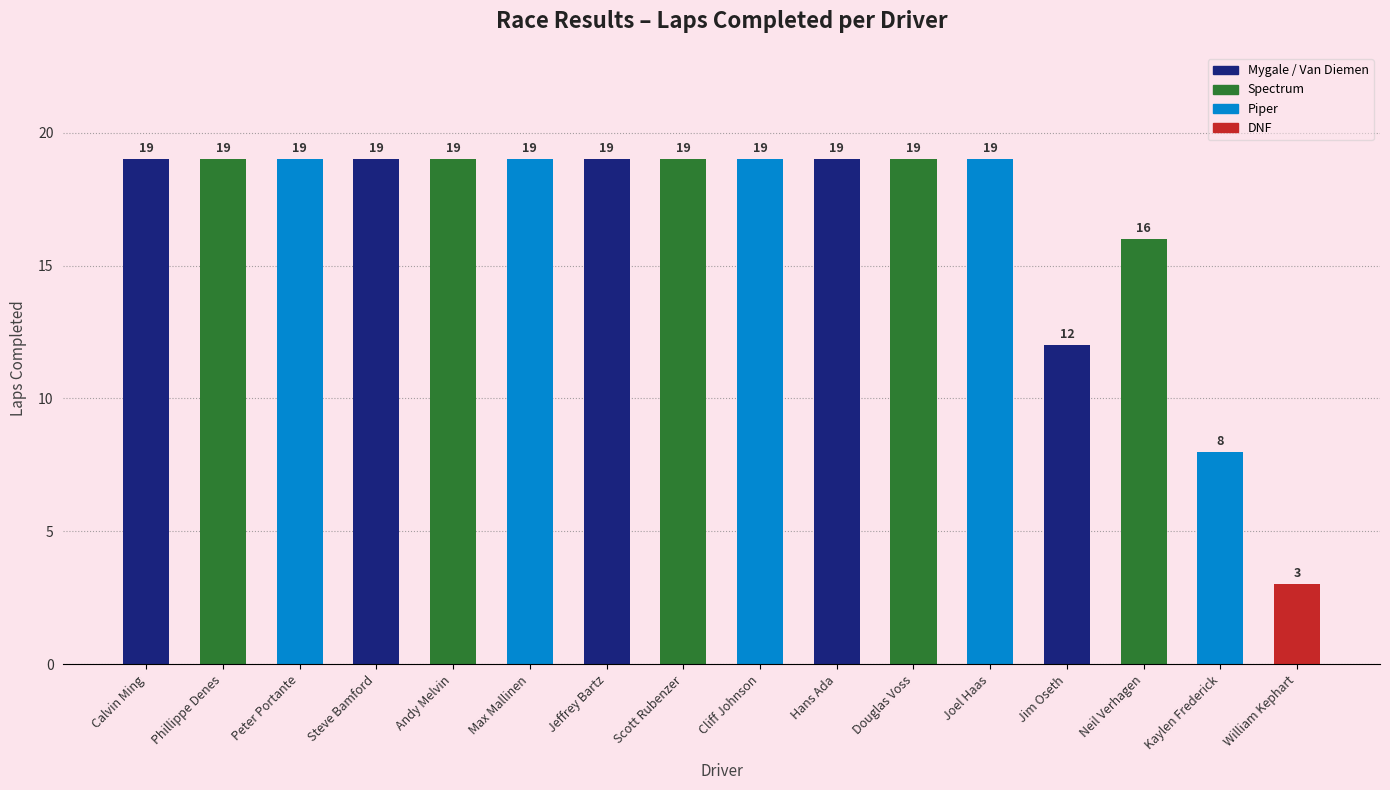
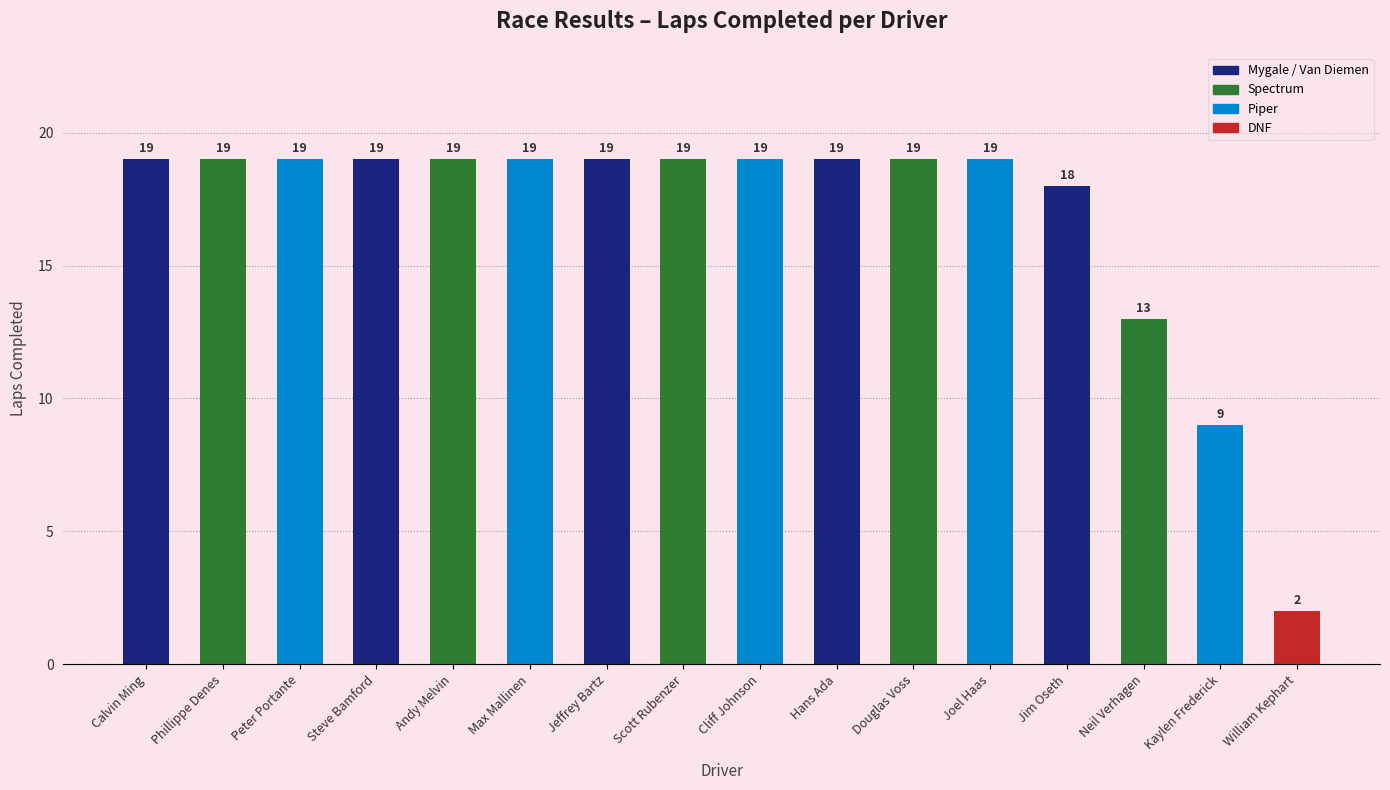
Jim Oseth: 12 -> 18
Neil Verhagen: 16 -> 13
Kaylen Frederick: 8 -> 9
William Kephart: 3 -> 2
